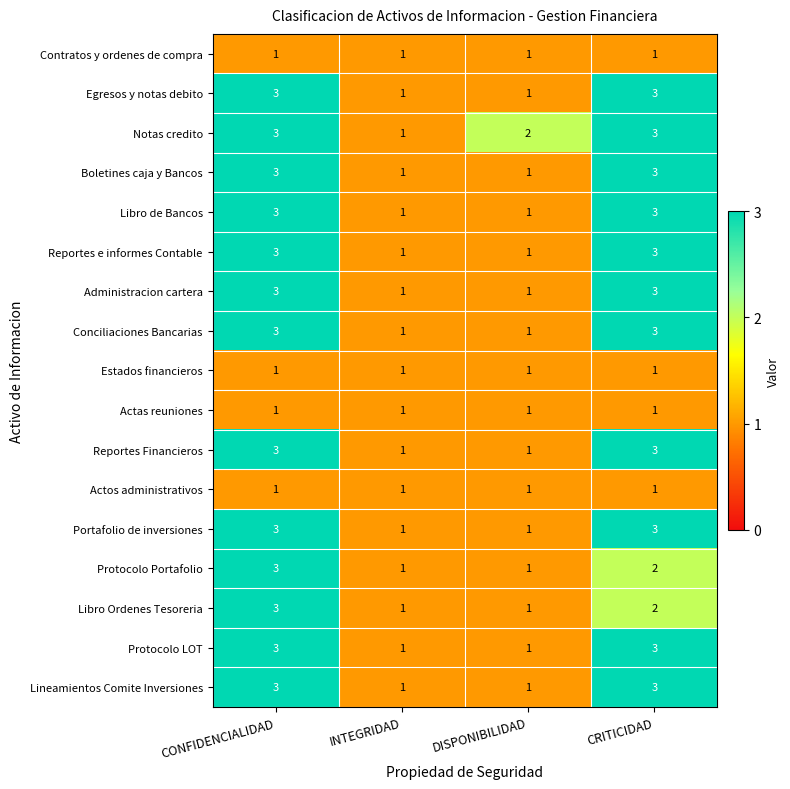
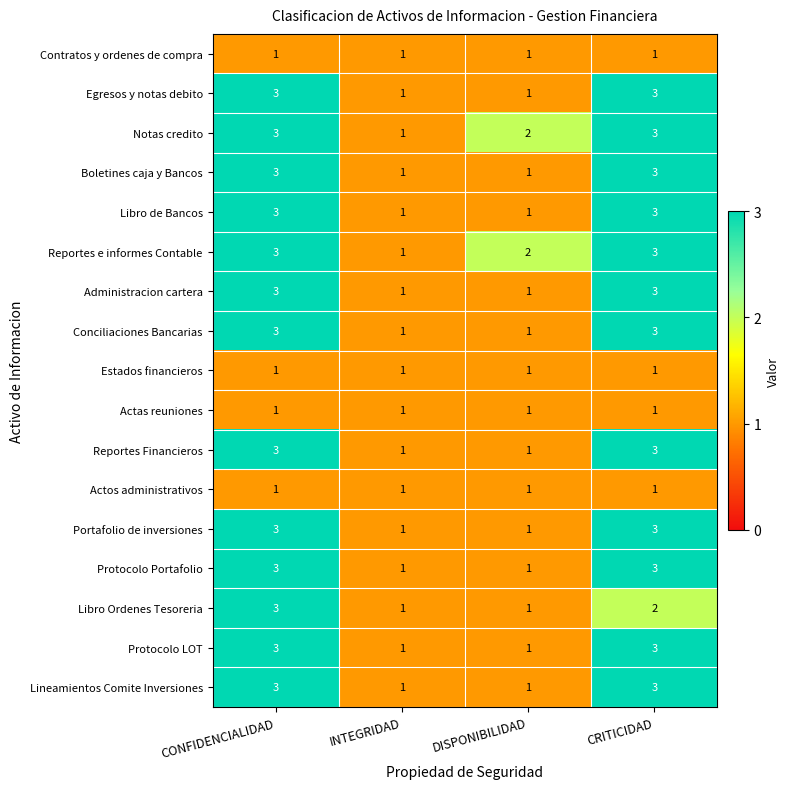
Reportes e informes Contable, DISPONIBILIDAD: 1 -> 2
Protocolo Portafolio, CRITICIDAD: 2 -> 3
